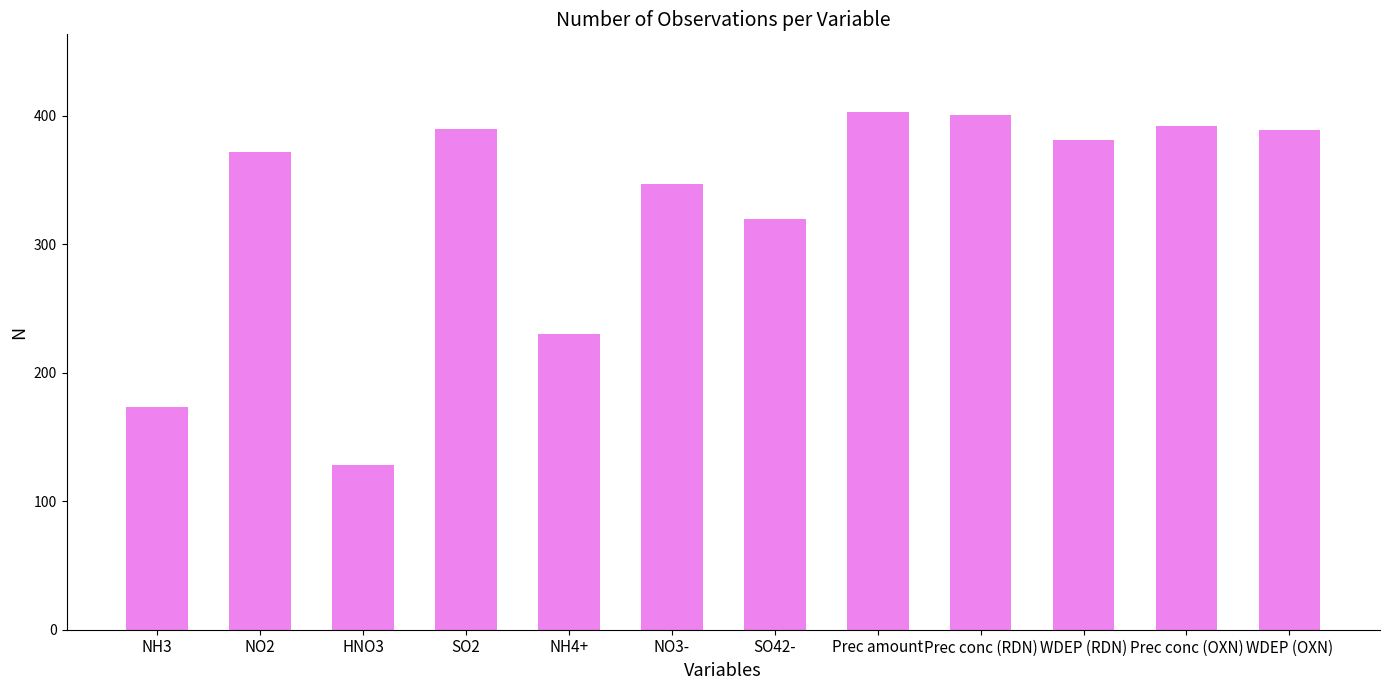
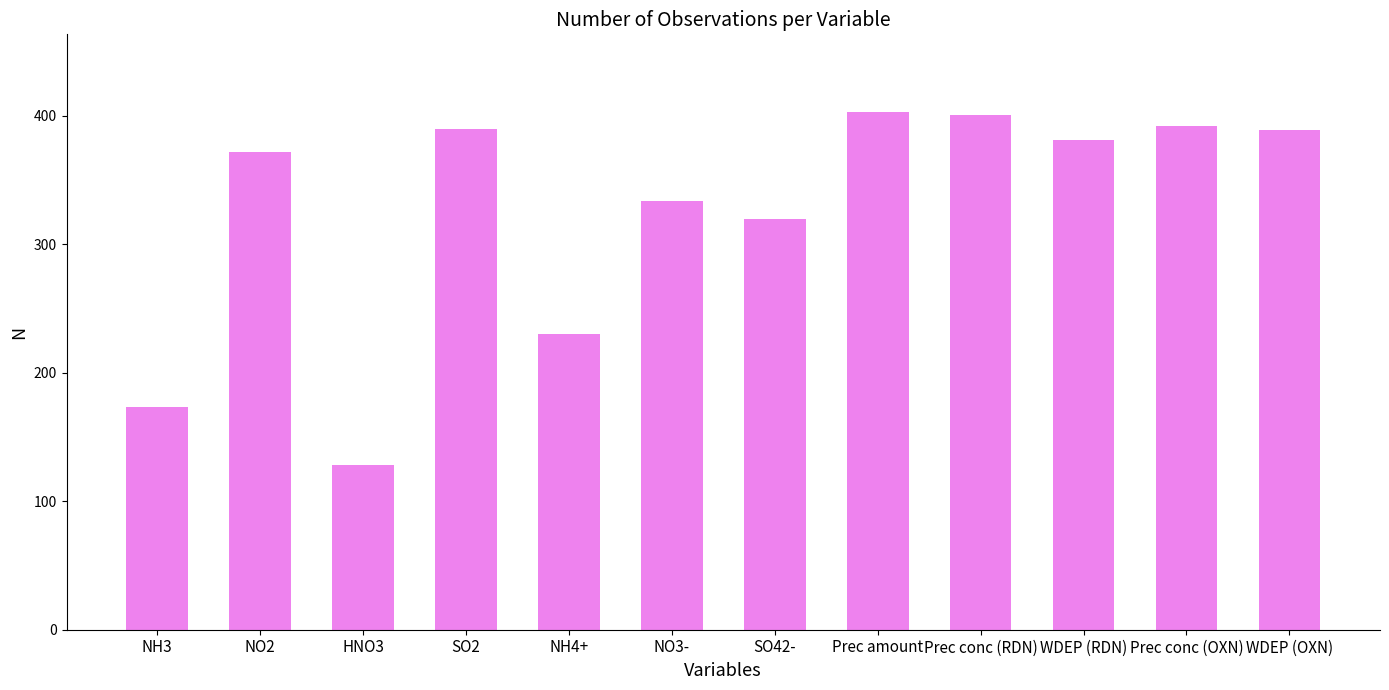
NO3-: 347 -> 334
